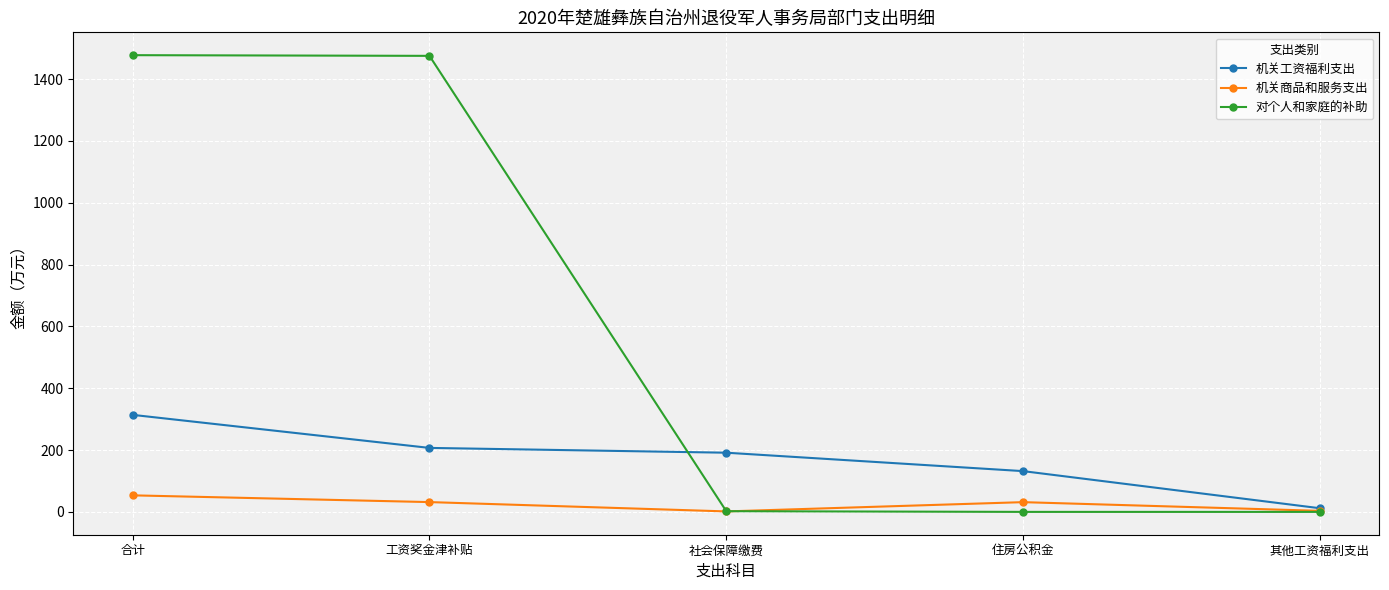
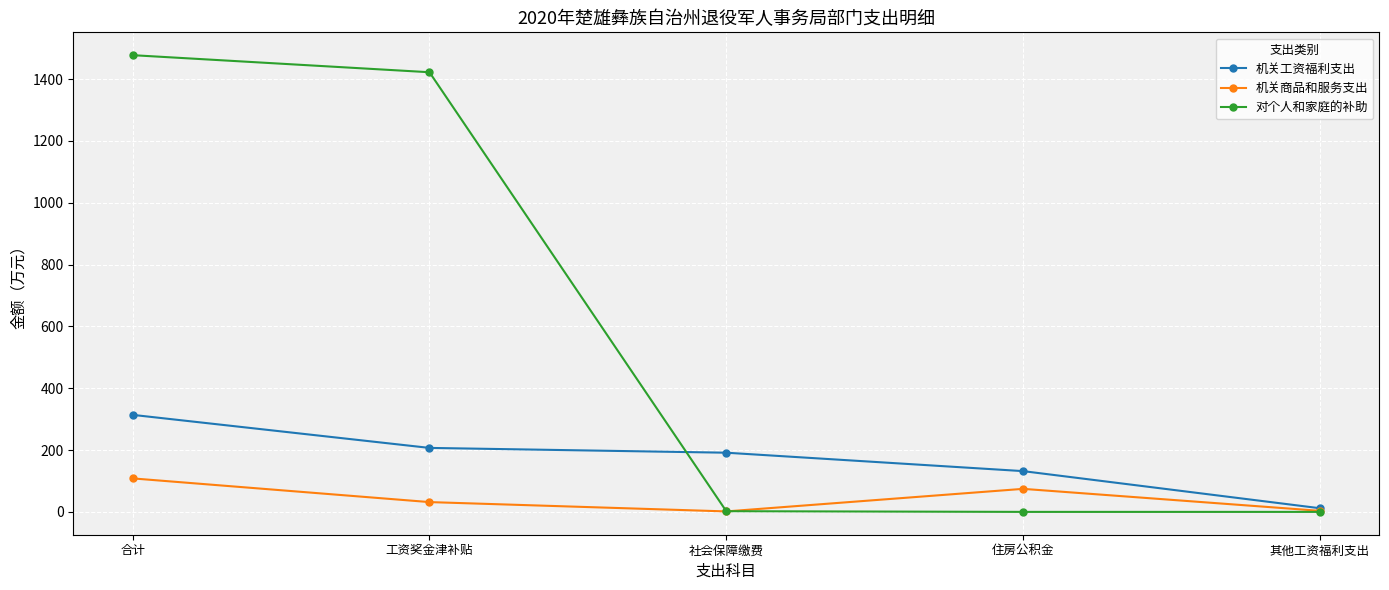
机关商品和服务支出, 合计: 50 -> 110
对个人和家庭的补助, 工资奖金津补贴: 1480 -> 1420
机关商品和服务支出, 住房公积金: 30 -> 70
